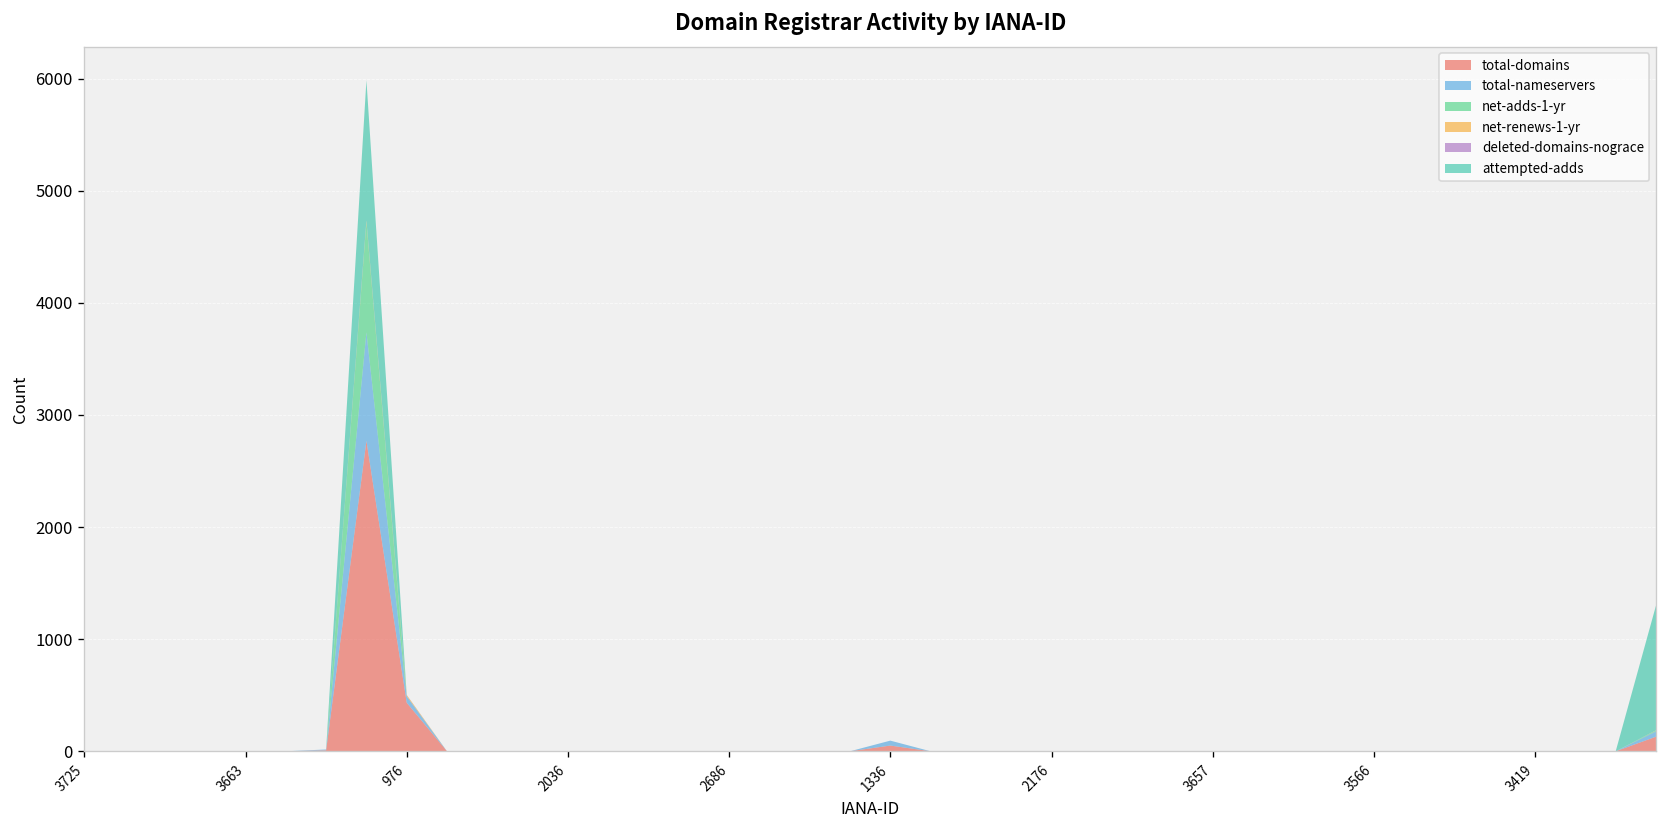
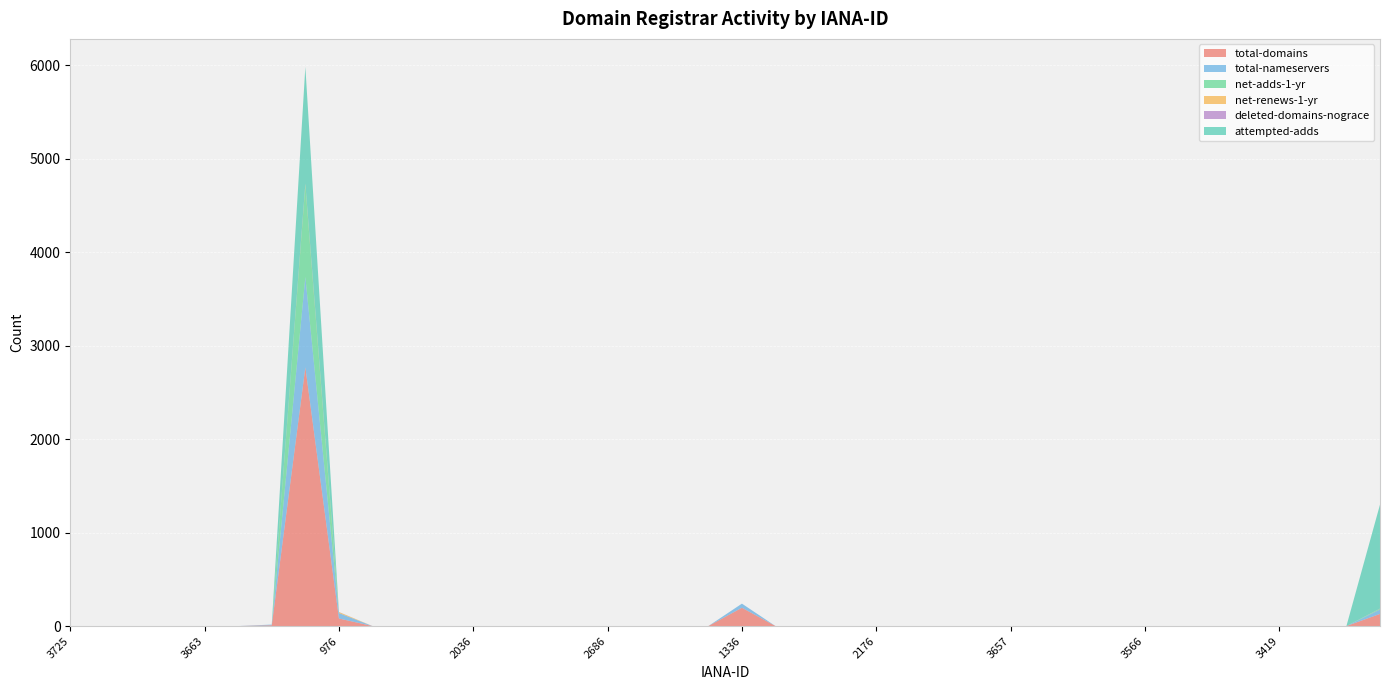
total-domains, 976: 400 -> 100
total-domains, 1336: 100 -> 200
